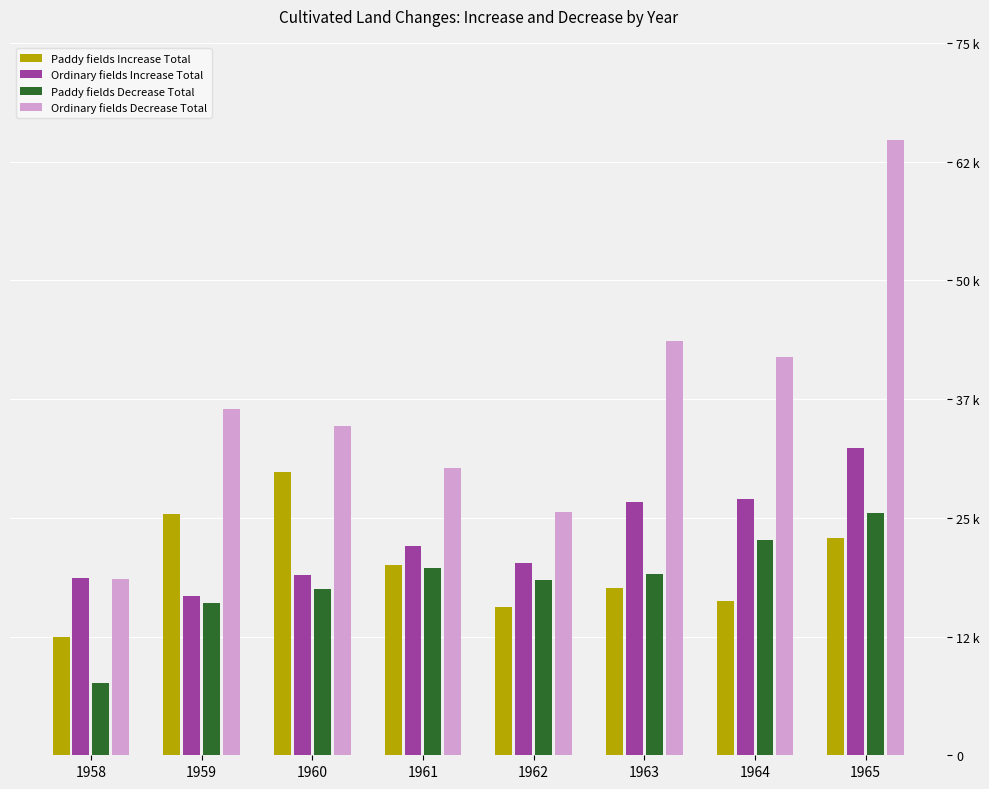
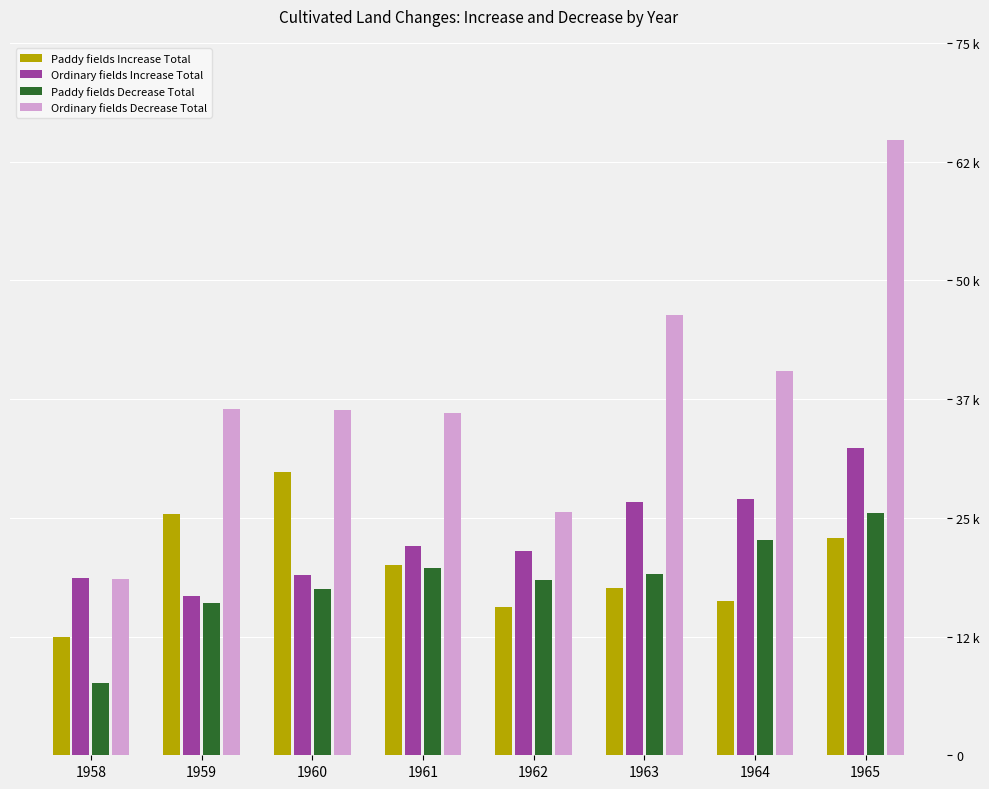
Ordinary fields Decrease Total, 1960: 35000 -> 36000
Ordinary fields Decrease Total, 1961: 30000 -> 36000
Ordinary fields Increase Total, 1962: 20000 -> 22000
Ordinary fields Decrease Total, 1963: 44000 -> 46000
Ordinary fields Decrease Total, 1964: 42000 -> 41000
